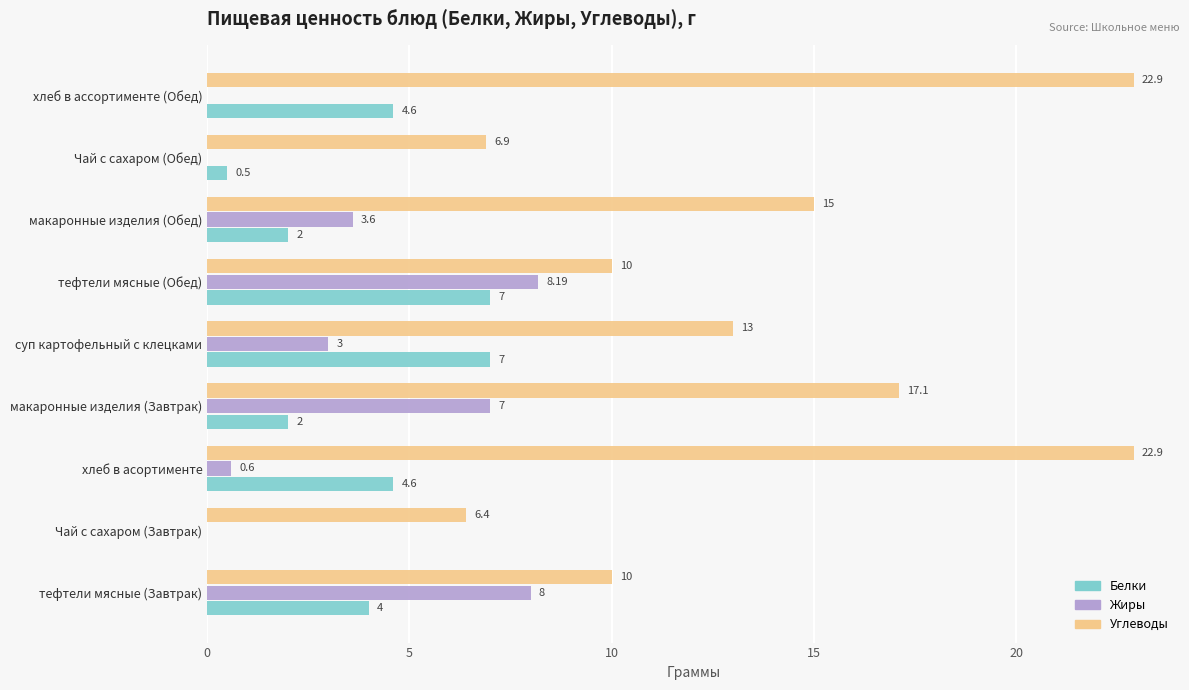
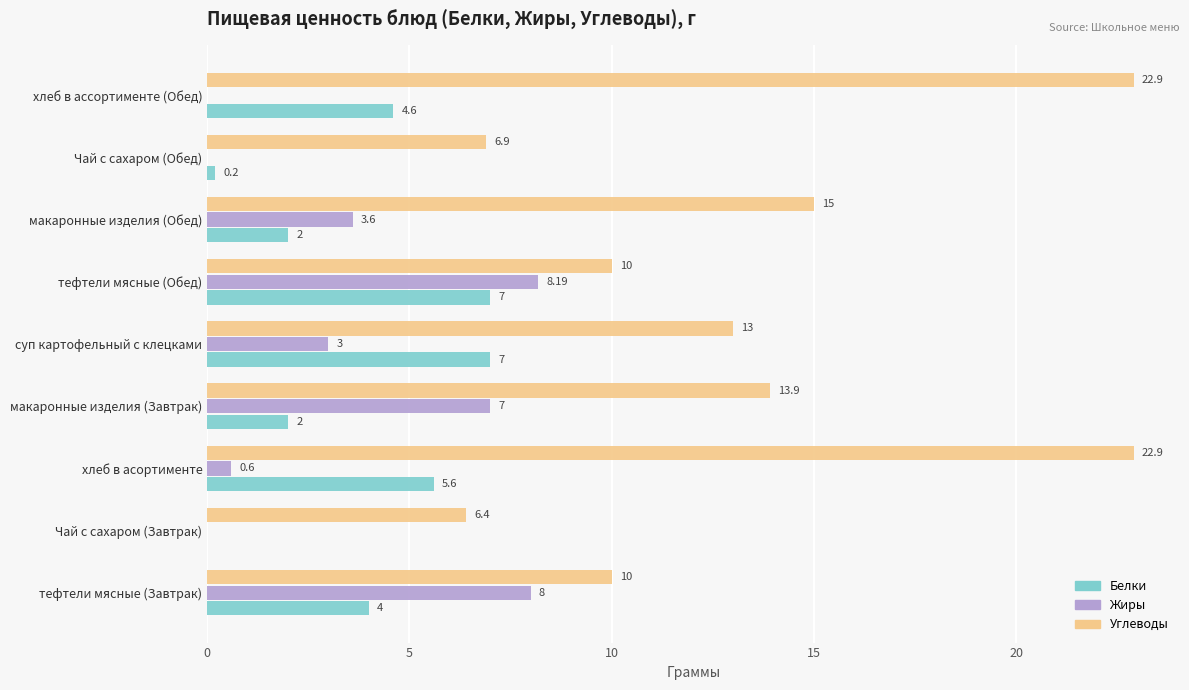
Белки, Чай с сахаром (Обед): 0.5 -> 0.2
Углеводы, макаронные изделия (Завтрак): 17.1 -> 13.9
Белки, хлеб в асортименте: 4.6 -> 5.6
